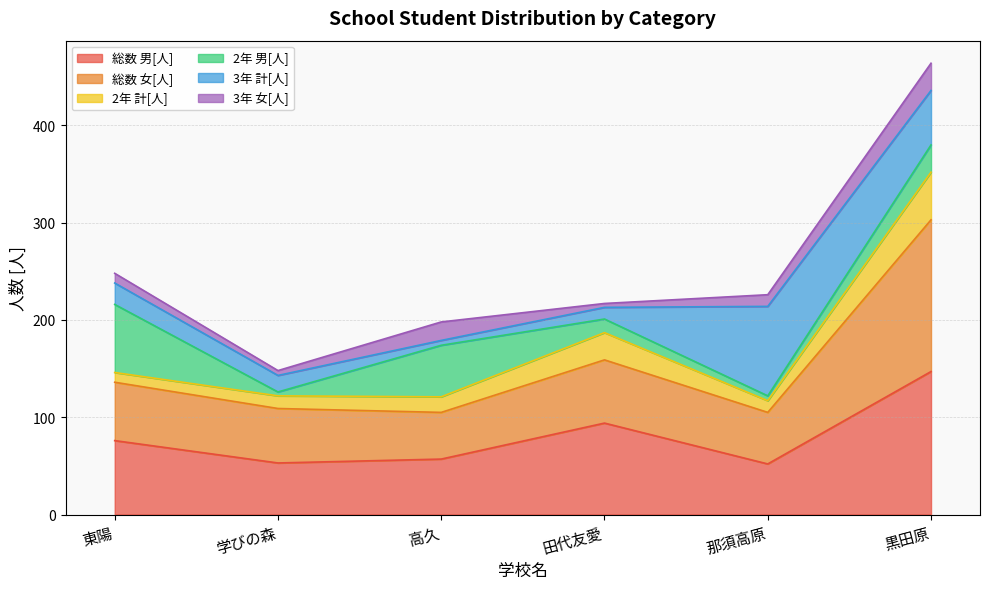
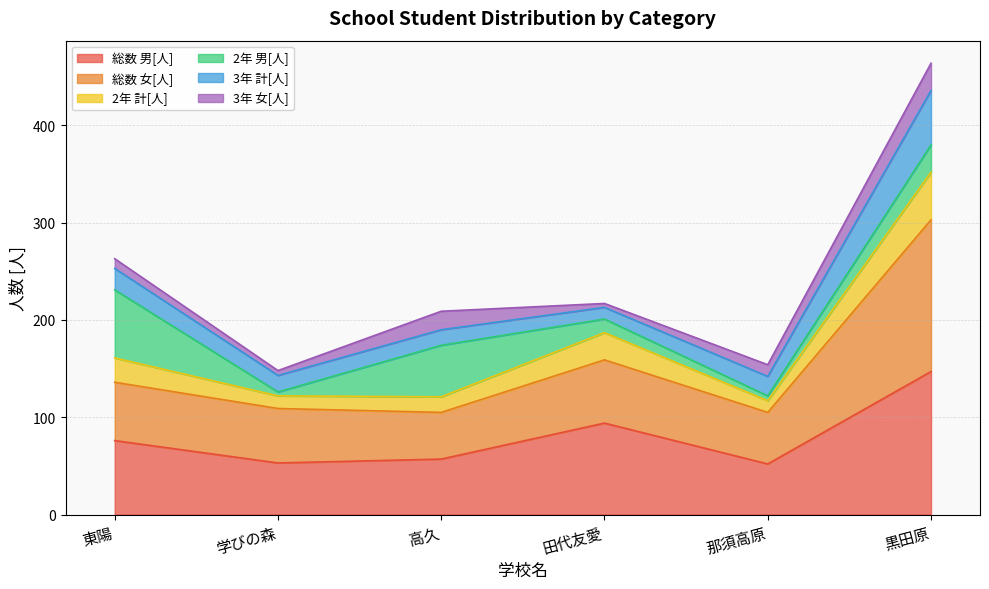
2年 計[人], 東陽: 10 -> 30
3年 計[人], 高久: 10 -> 20
3年 計[人], 那須高原: 90 -> 20
